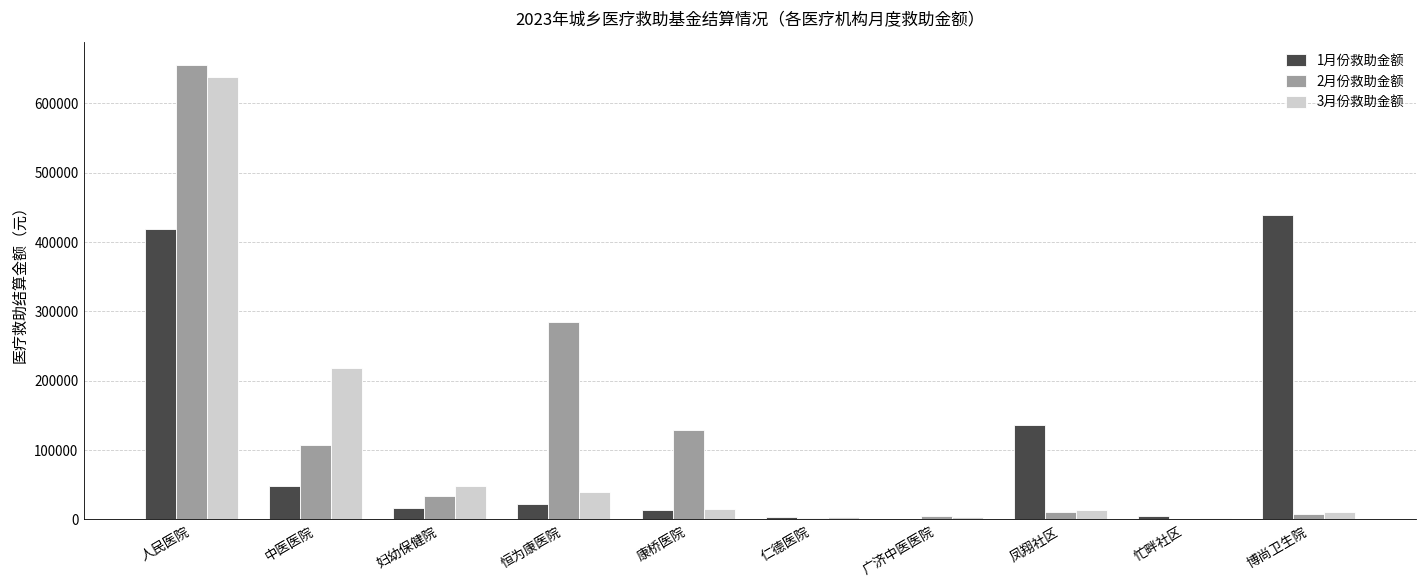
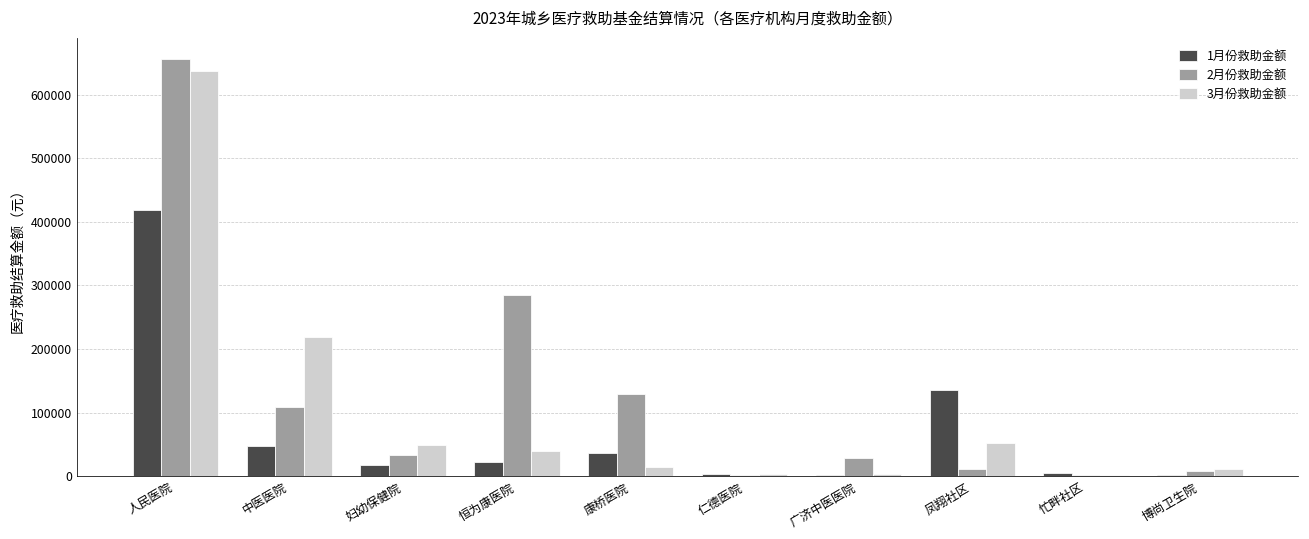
1月份救助金额, 康桥医院: 10000 -> 40000
2月份救助金额, 广济中医医院: 10000 -> 30000
3月份救助金额, 凤翔社区: 10000 -> 50000
1月份救助金额, 博尚卫生院: 440000 -> 0
